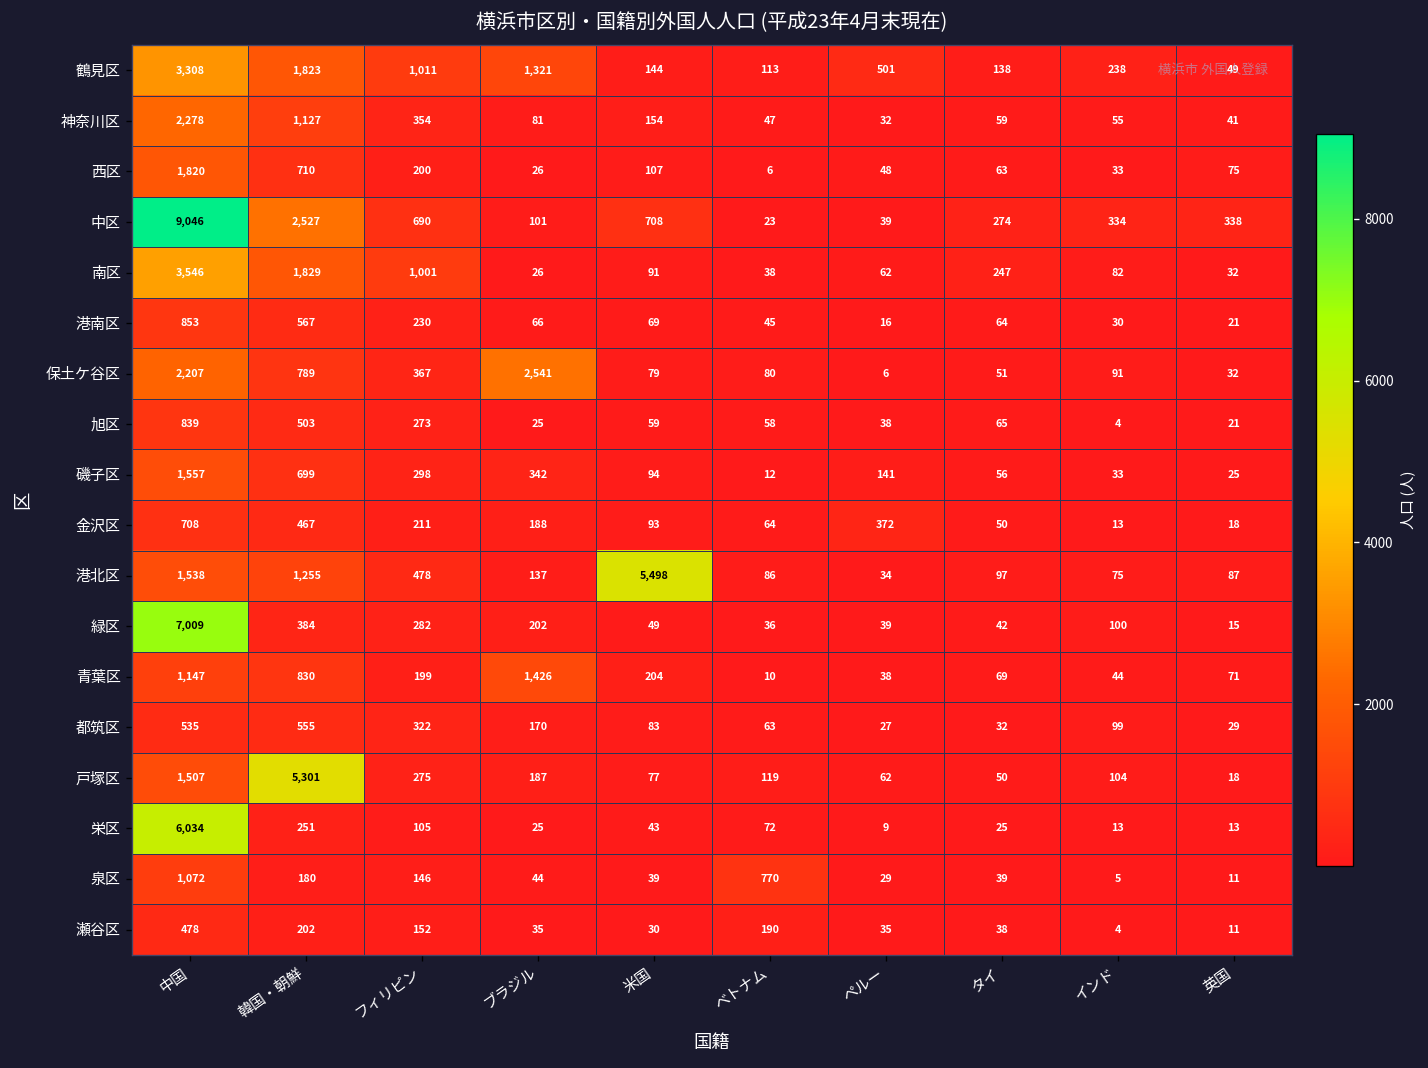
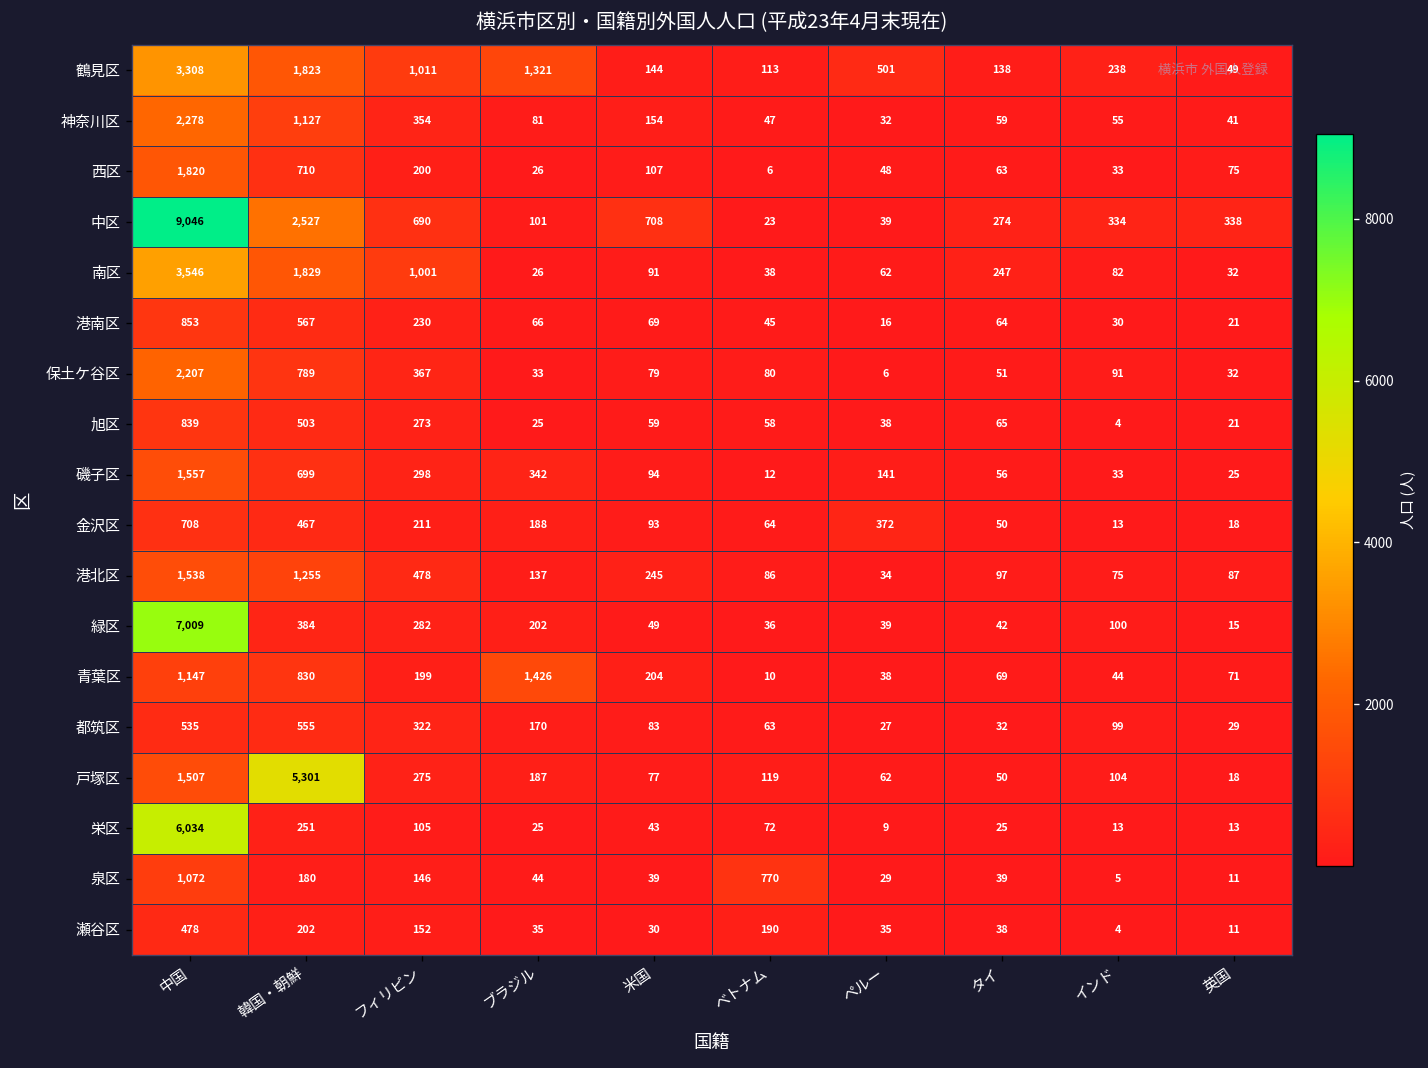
保土ケ谷区, ブラジル: 2,541 -> 33
港北区, 米国: 5,498 -> 245
